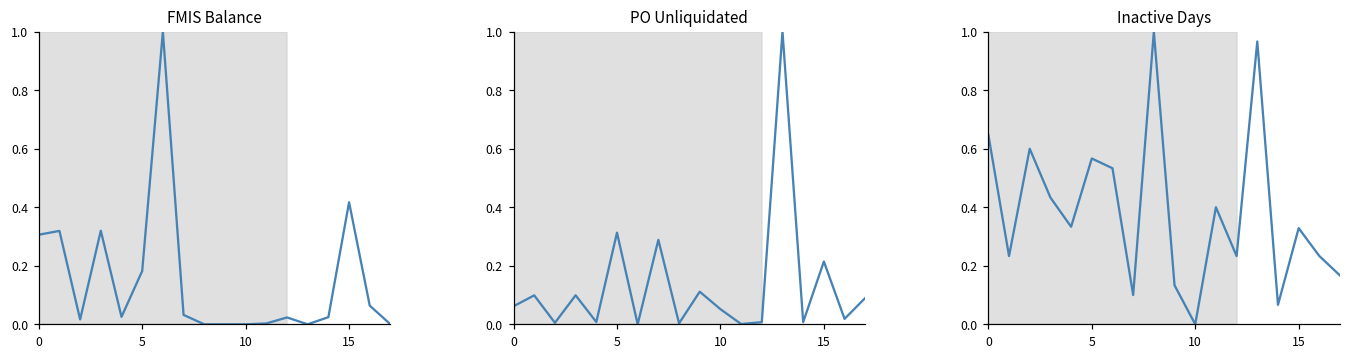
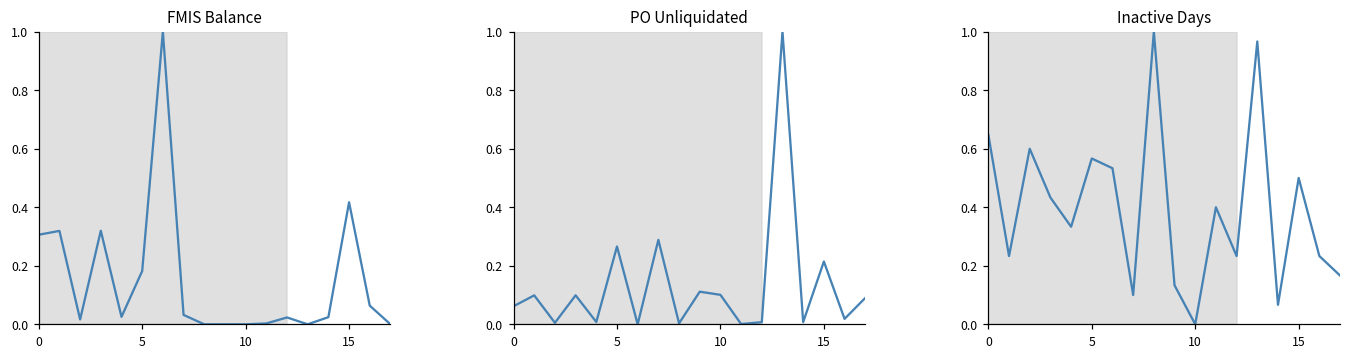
PO Unliquidated, 5: 0.31 -> 0.27
PO Unliquidated, 10: 0.05 -> 0.10
Inactive Days, 15: 0.33 -> 0.50
